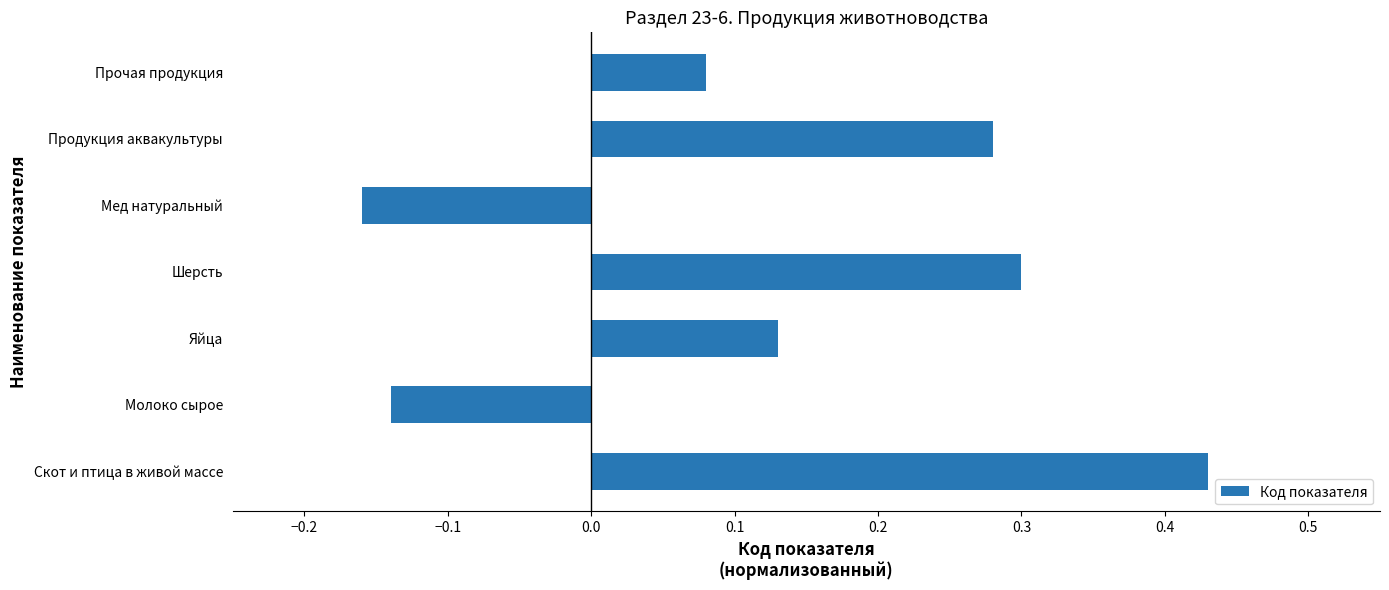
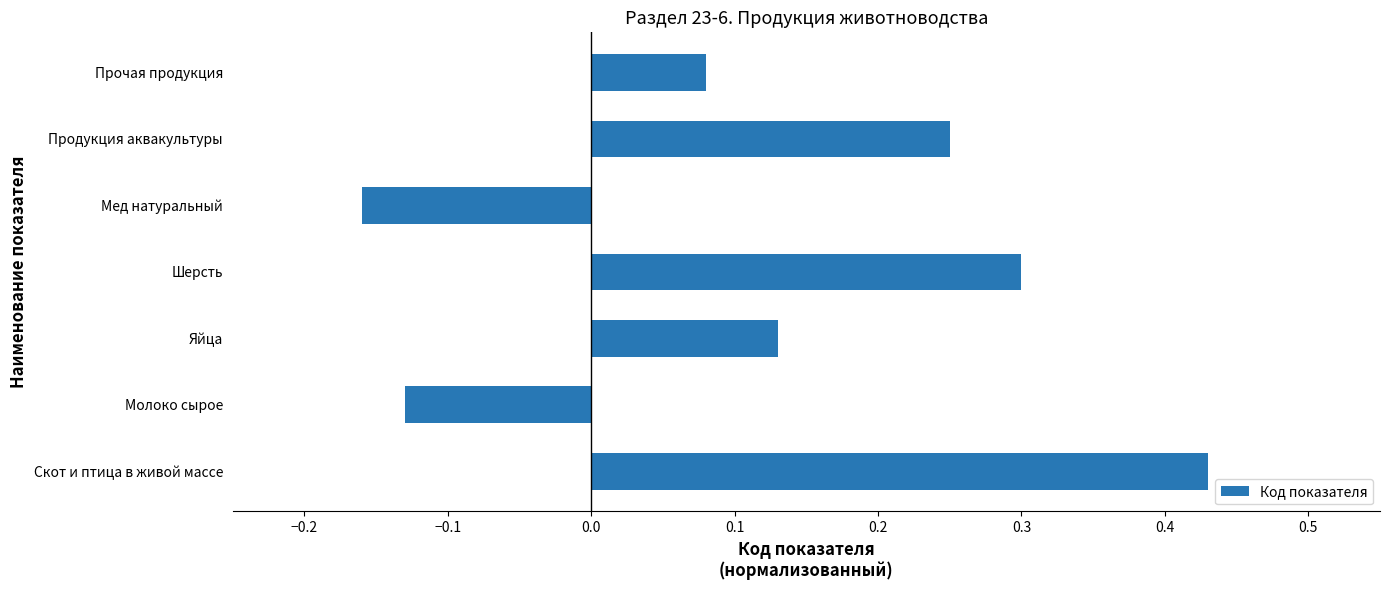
Продукция аквакультуры: 0.28 -> 0.25
Молоко сырое: -0.14 -> -0.13
